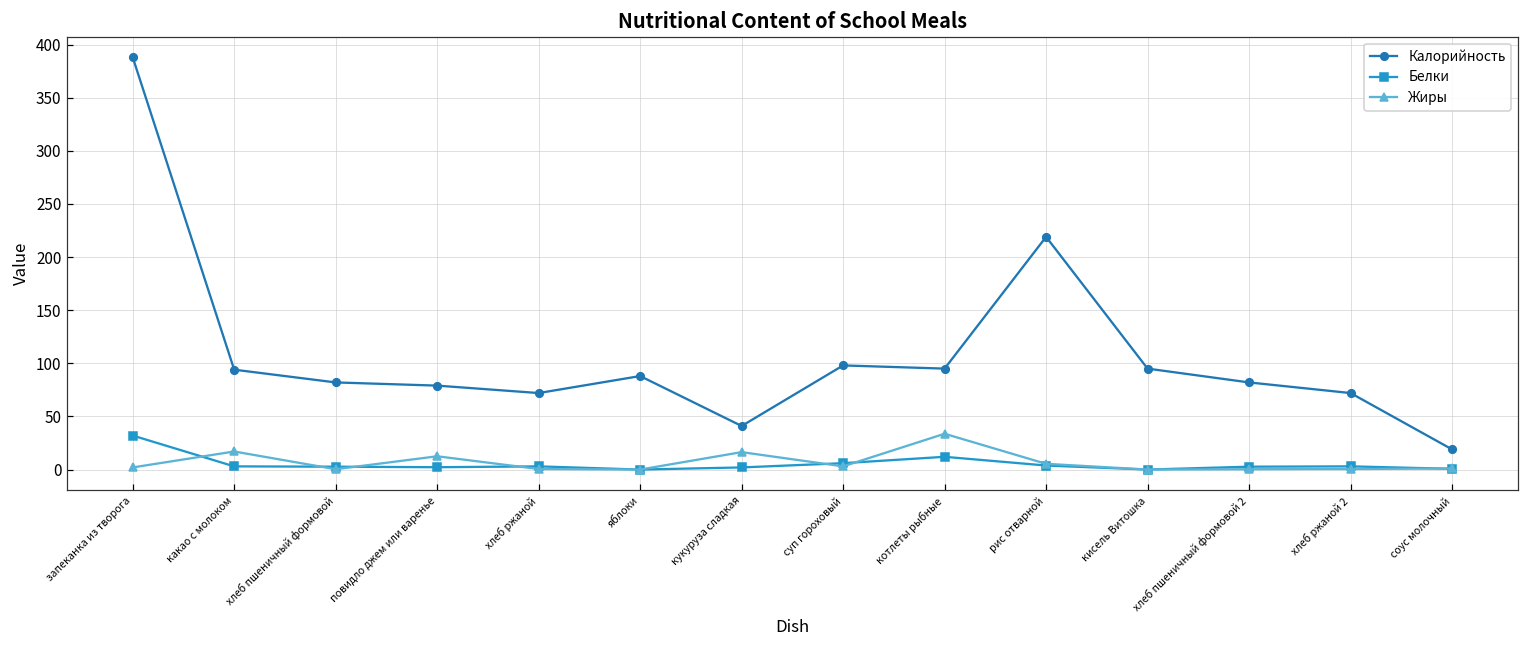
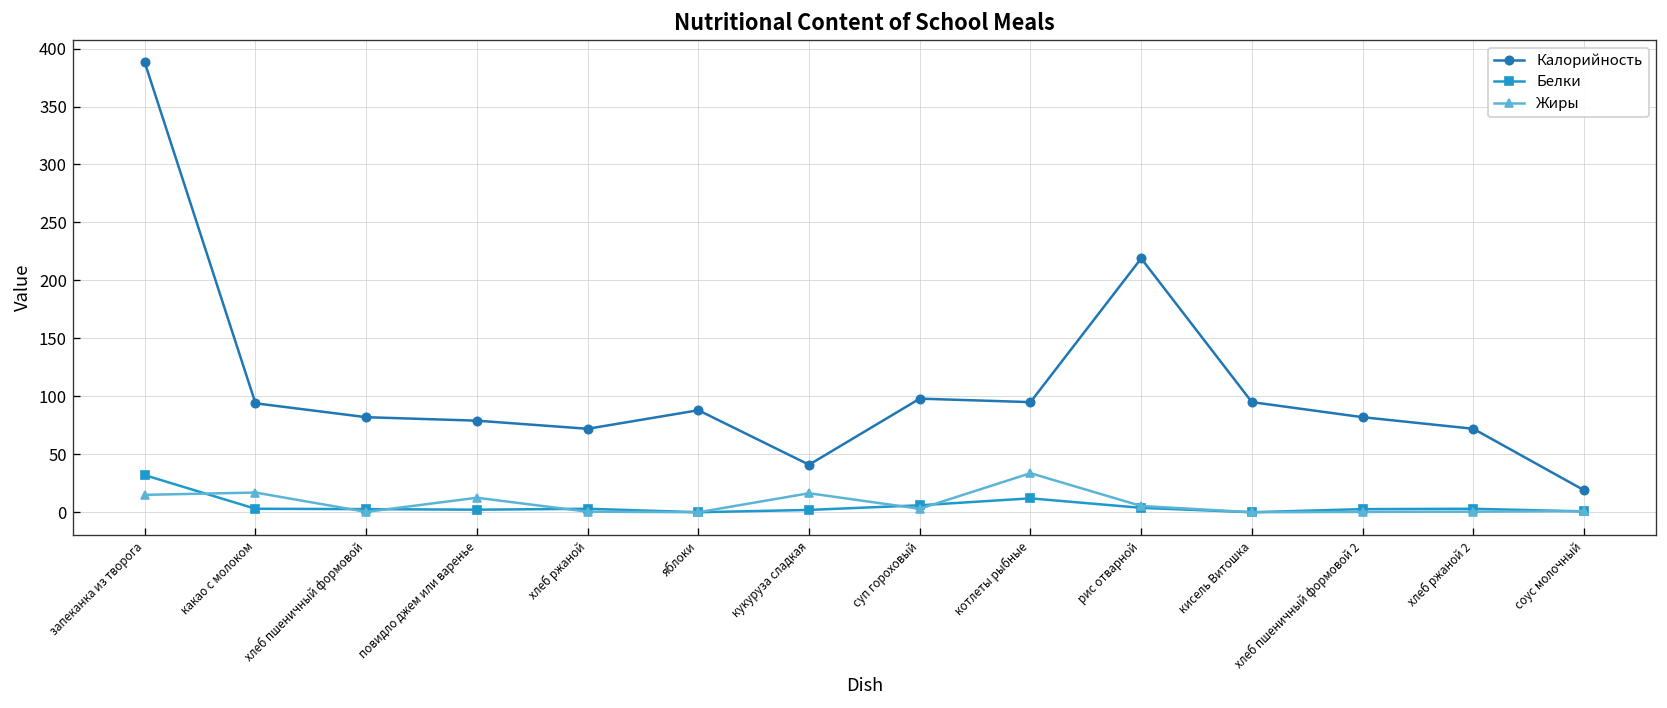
Жиры, запеканка из творога: 0 -> 20
